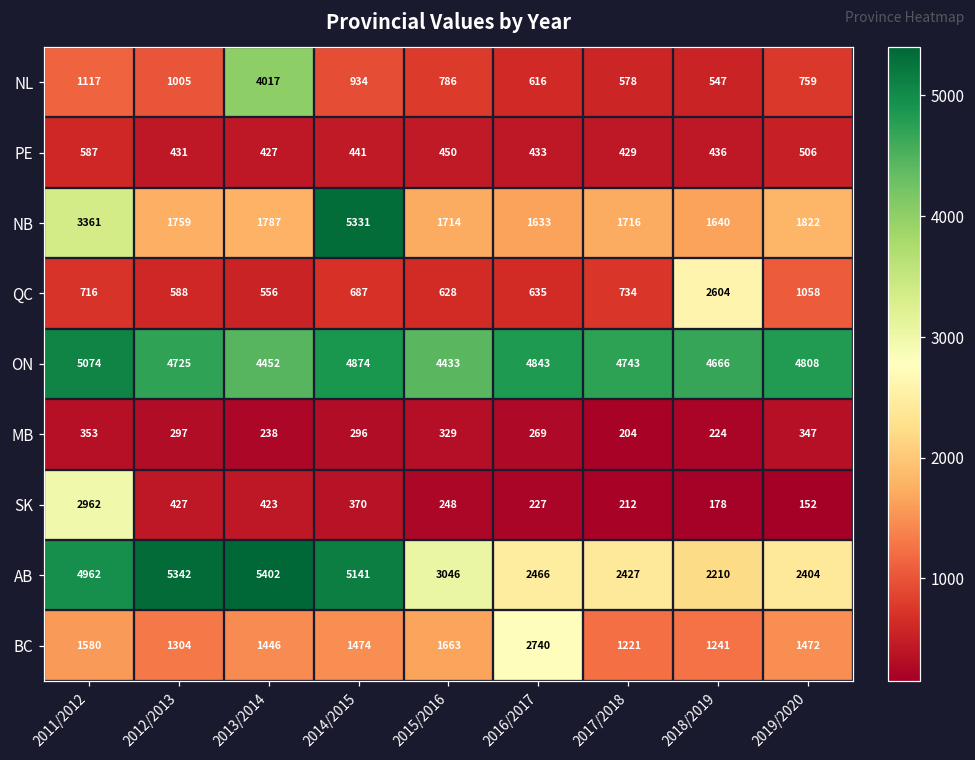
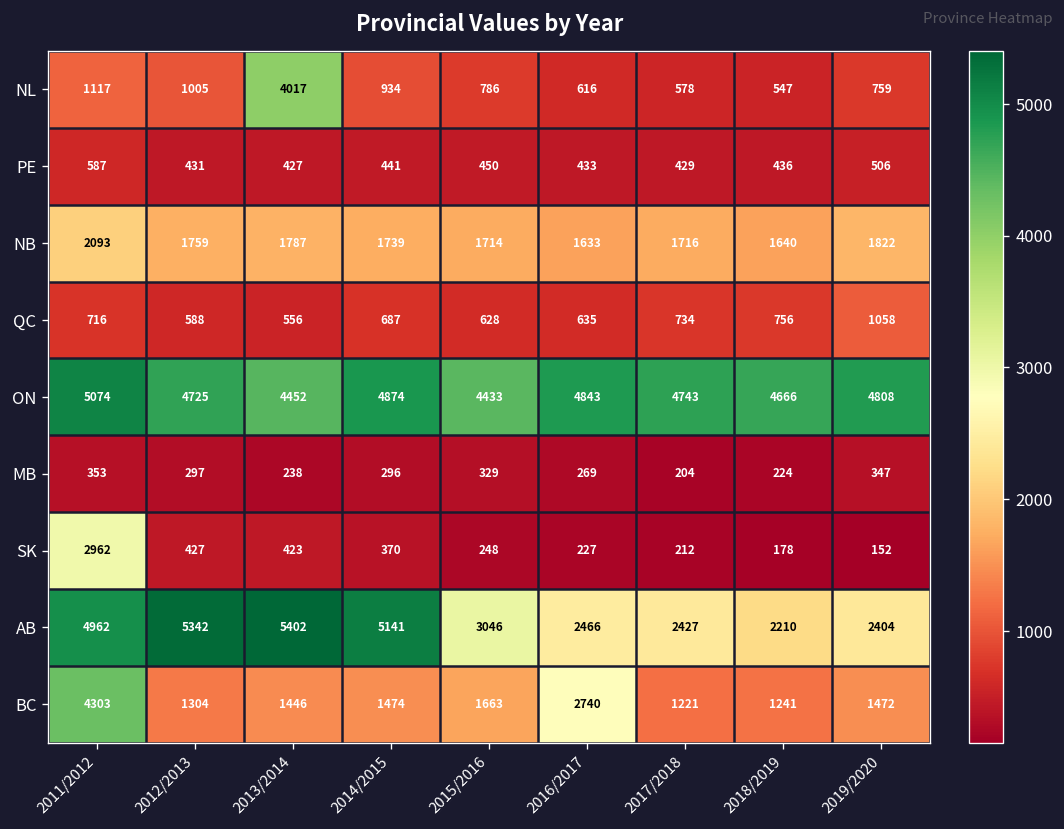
NB, 2011/2012: 3361 -> 2093
NB, 2014/2015: 5331 -> 1739
QC, 2018/2019: 2604 -> 756
BC, 2011/2012: 1580 -> 4303
